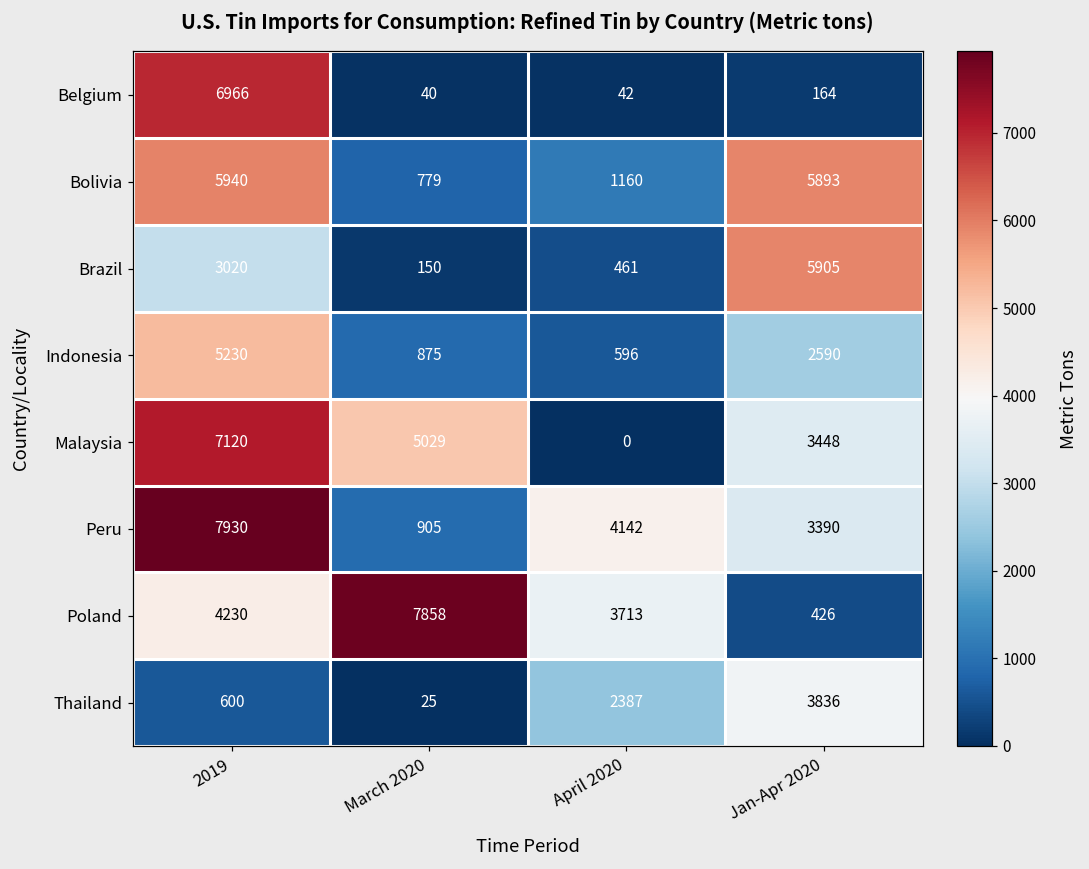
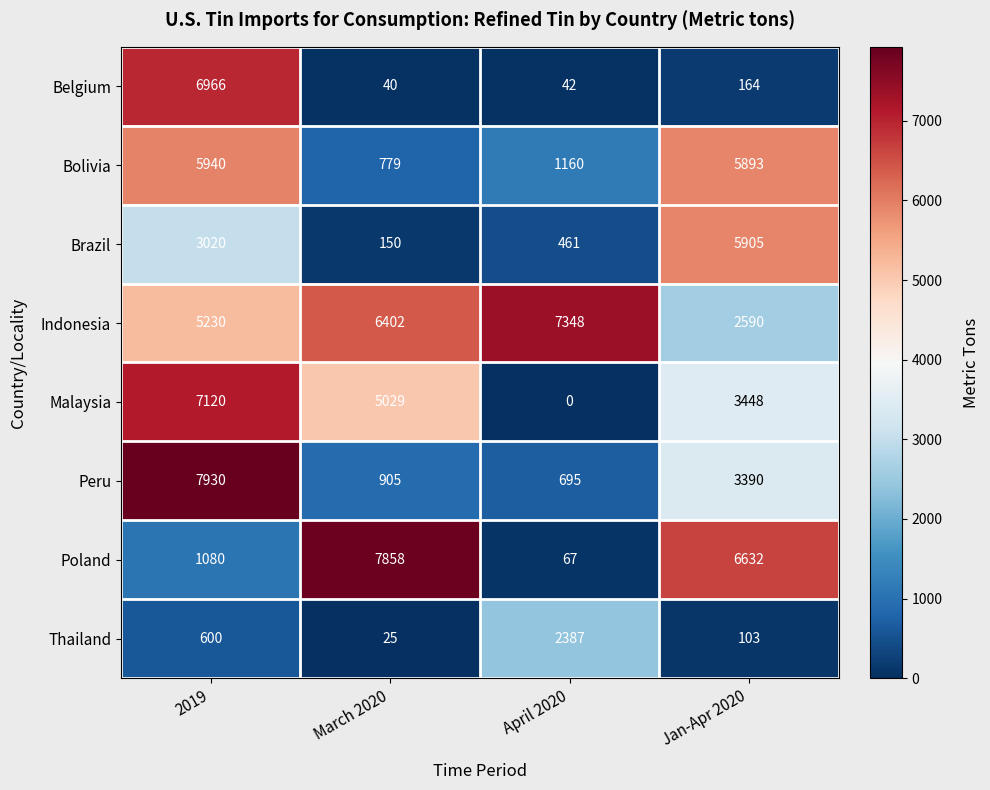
Indonesia, March 2020: 875 -> 6402
Indonesia, April 2020: 596 -> 7348
Peru, April 2020: 4142 -> 695
Poland, 2019: 4230 -> 1080
Poland, April 2020: 3713 -> 67
Poland, Jan-Apr 2020: 426 -> 6632
Thailand, Jan-Apr 2020: 3836 -> 103
